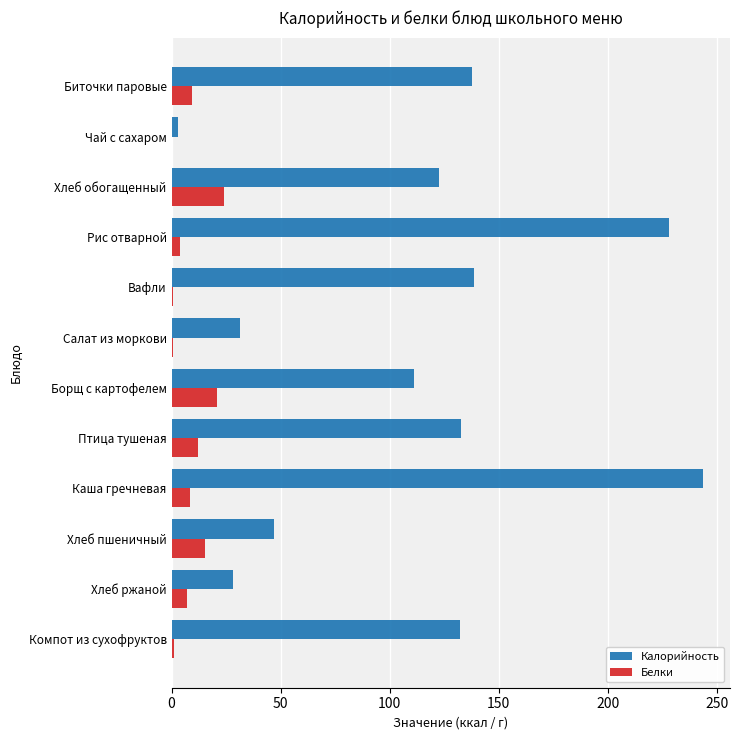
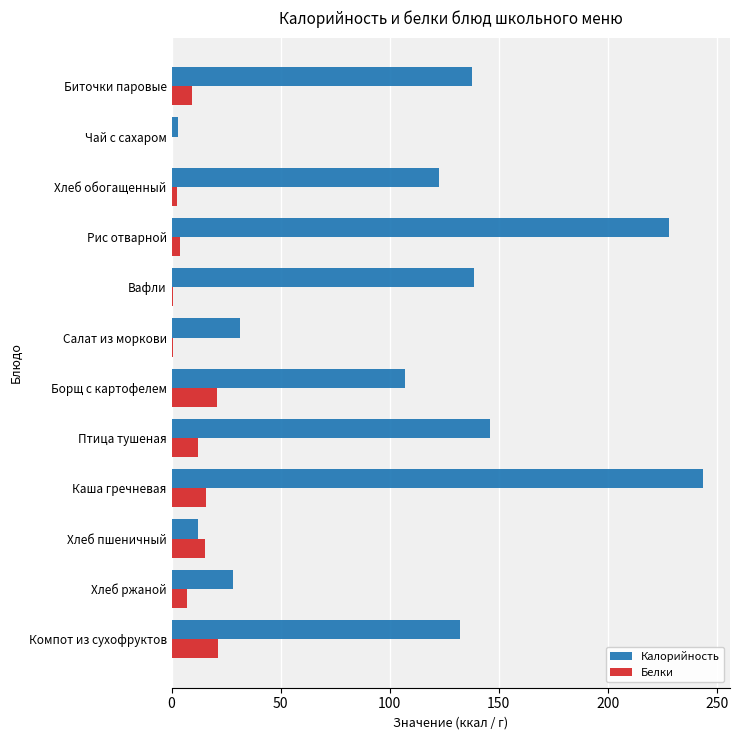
Белки, Хлеб обогащенный: 24 -> 2
Калорийность, Борщ с картофелем: 111 -> 107
Калорийность, Птица тушеная: 133 -> 146
Белки, Каша гречневая: 9 -> 16
Калорийность, Хлеб пшеничный: 47 -> 12
Белки, Компот из сухофруктов: 1 -> 21
